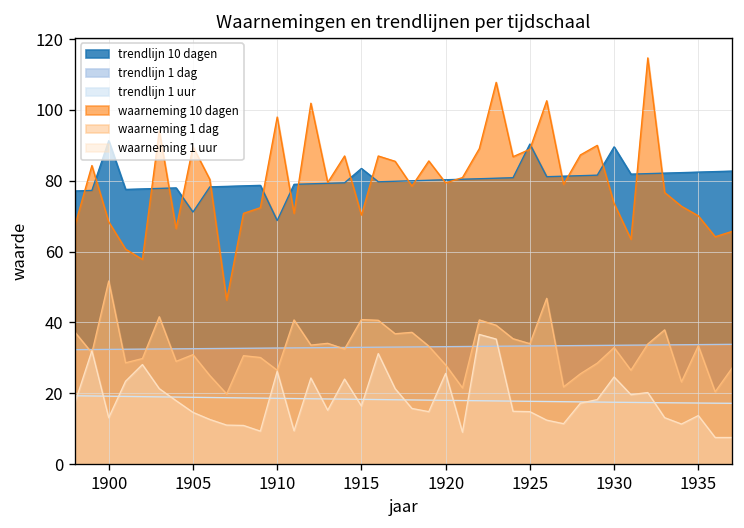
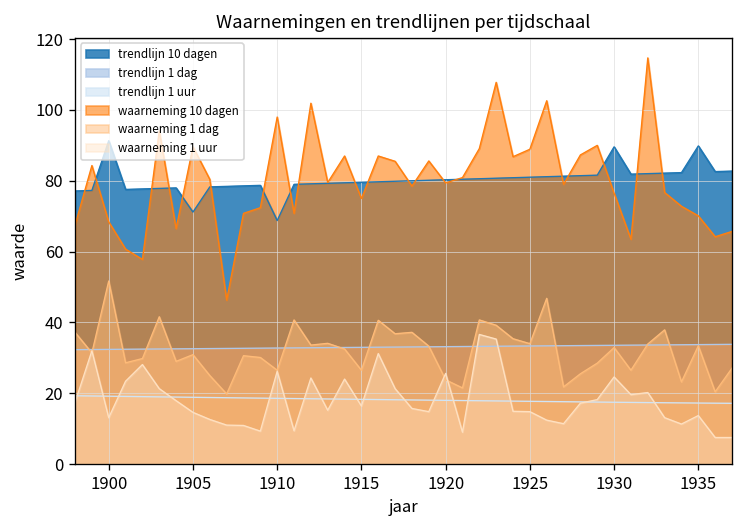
trendlijn 10 dagen, 1915: 83 -> 80
waarneming 10 dagen, 1915: 70 -> 75
waarneming 1 dag, 1915: 41 -> 27
waarneming 1 dag, 1920: 28 -> 24
trendlijn 10 dagen, 1925: 90 -> 81
waarneming 10 dagen, 1930: 74 -> 77
trendlijn 10 dagen, 1935: 82 -> 90
